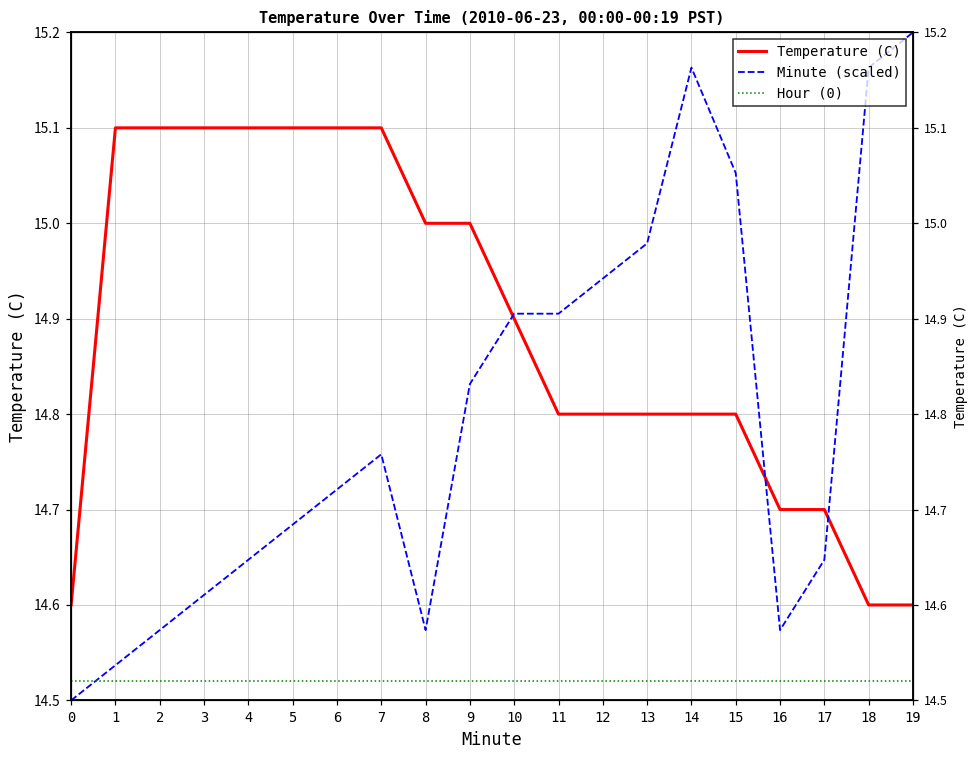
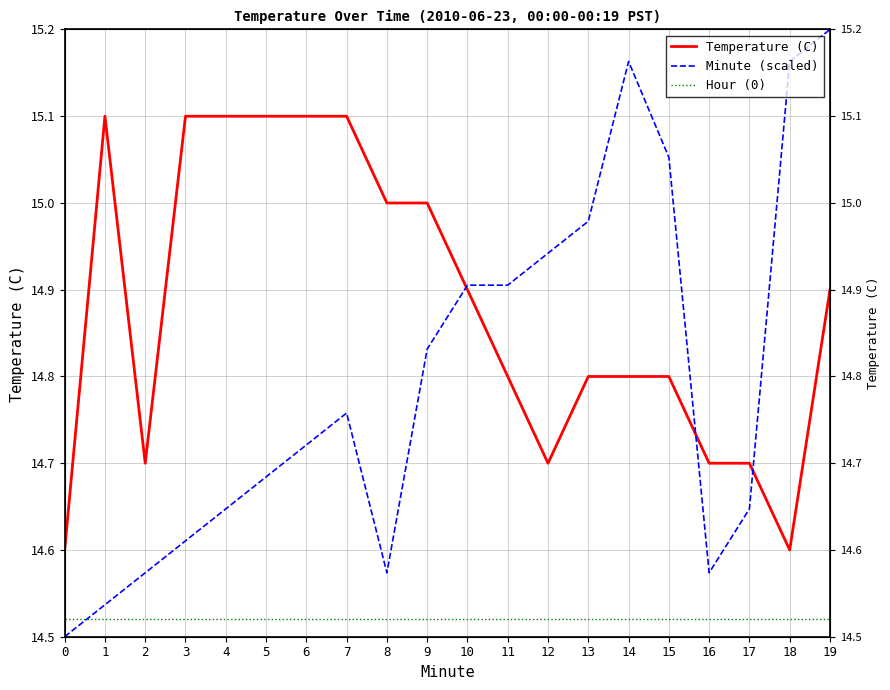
Temperature (C), 2: 15.1 -> 14.7
Temperature (C), 12: 14.8 -> 14.7
Temperature (C), 19: 14.6 -> 14.9
